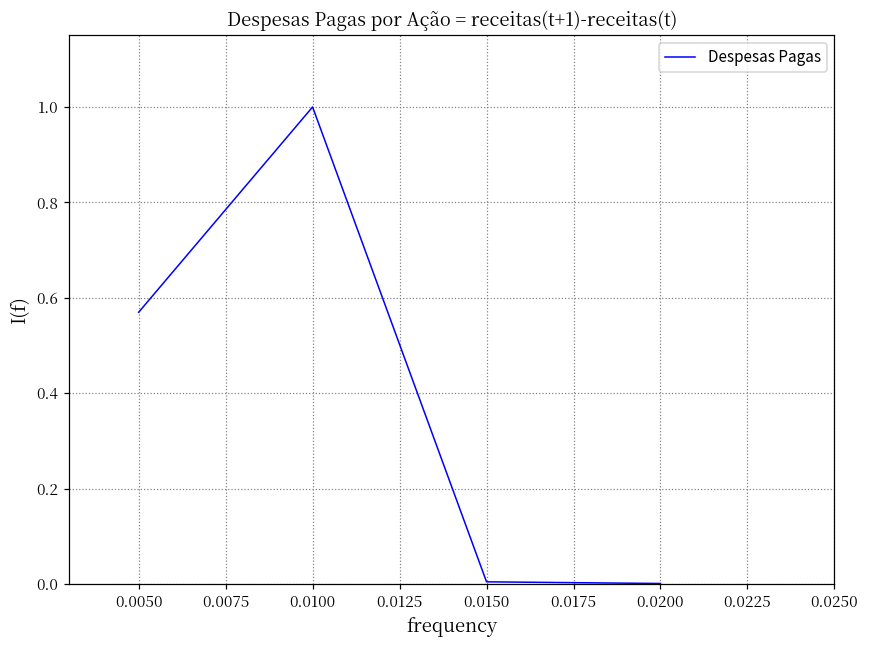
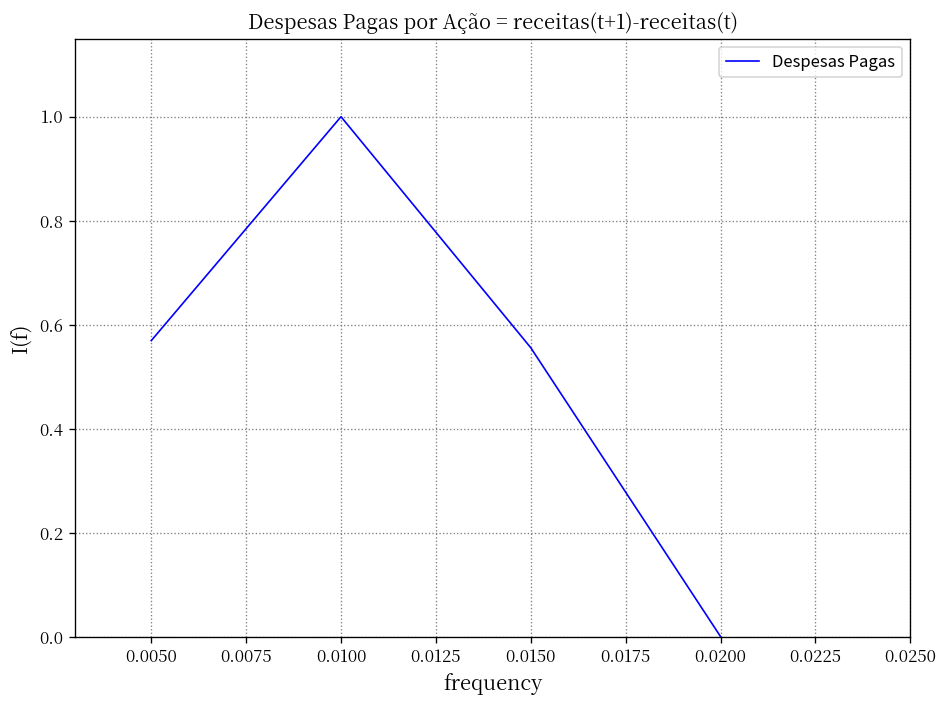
0.0150: 0.00 -> 0.56
